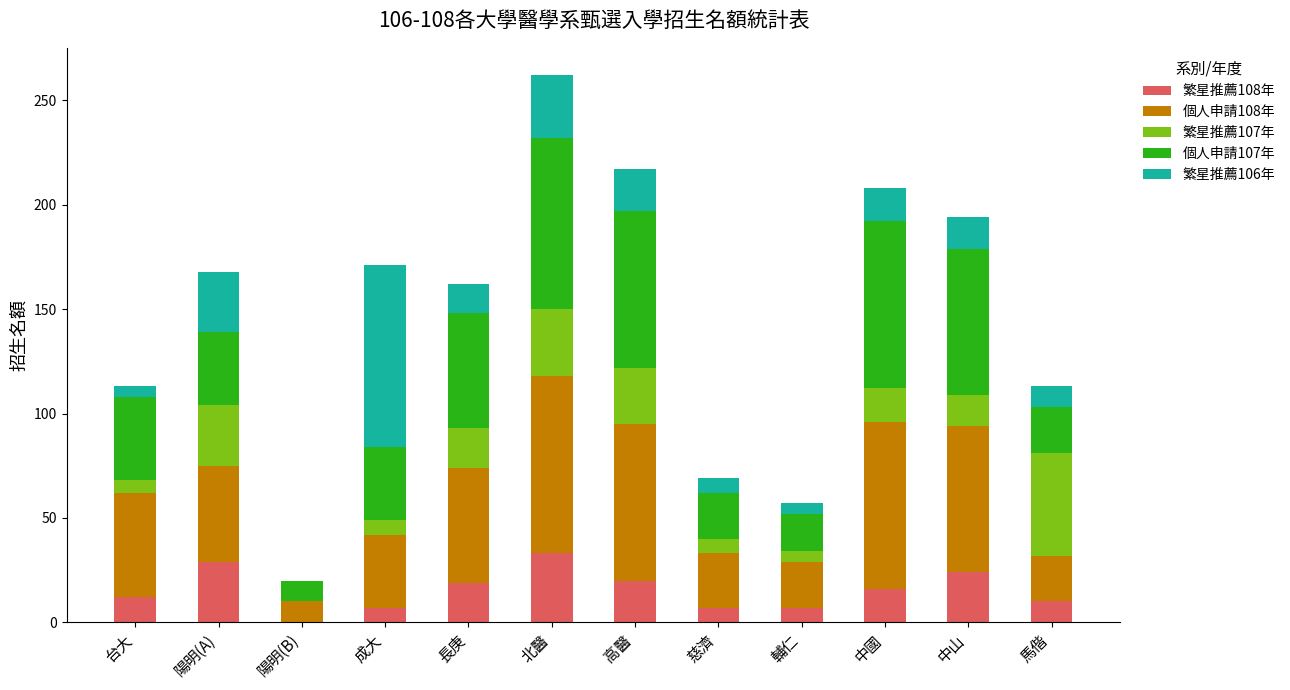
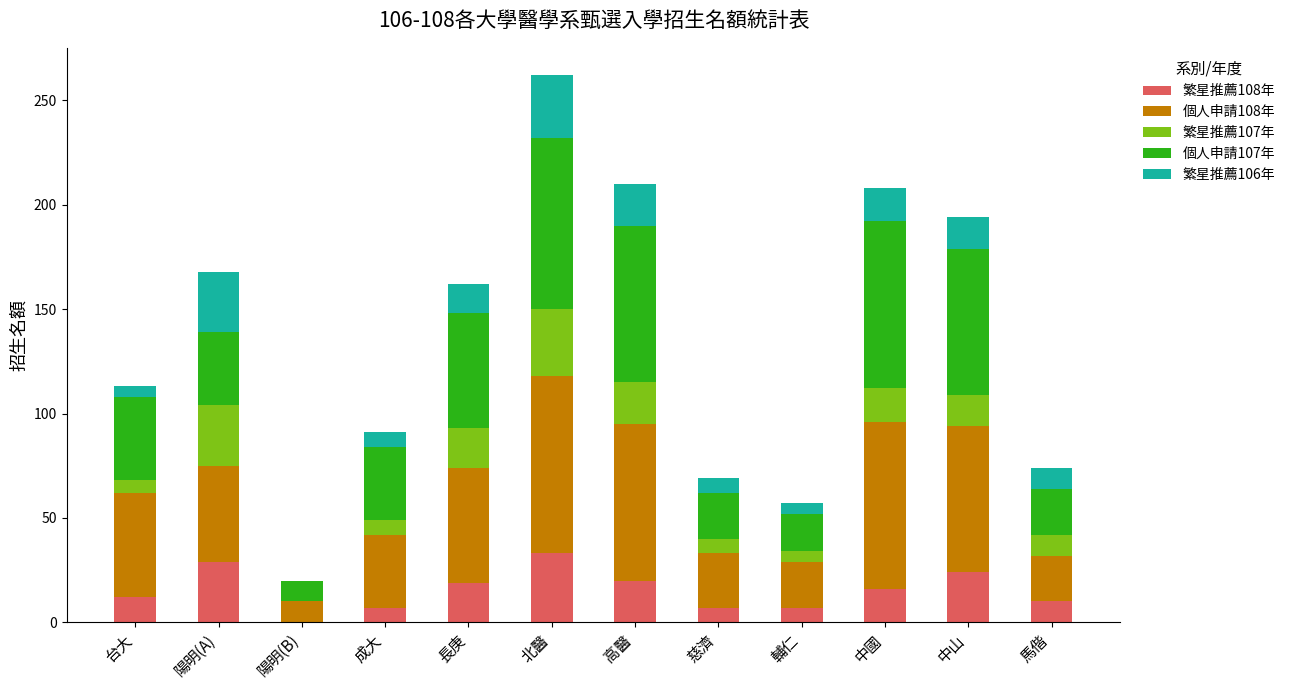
繁星推薦106年, 成大: 87 -> 7
繁星推薦107年, 高醫: 27 -> 20
繁星推薦107年, 馬偕: 49 -> 10
